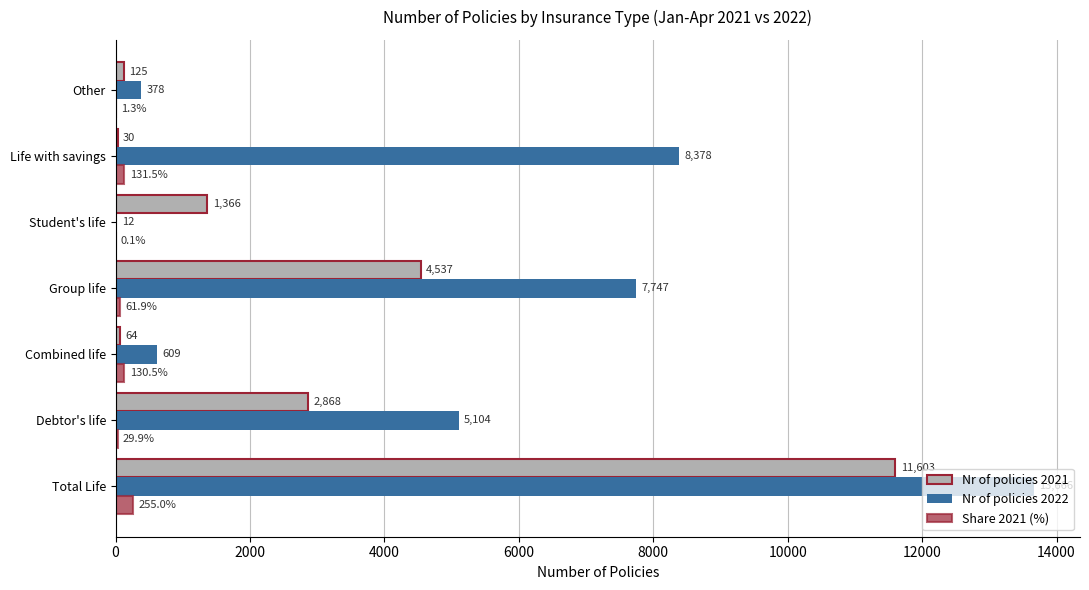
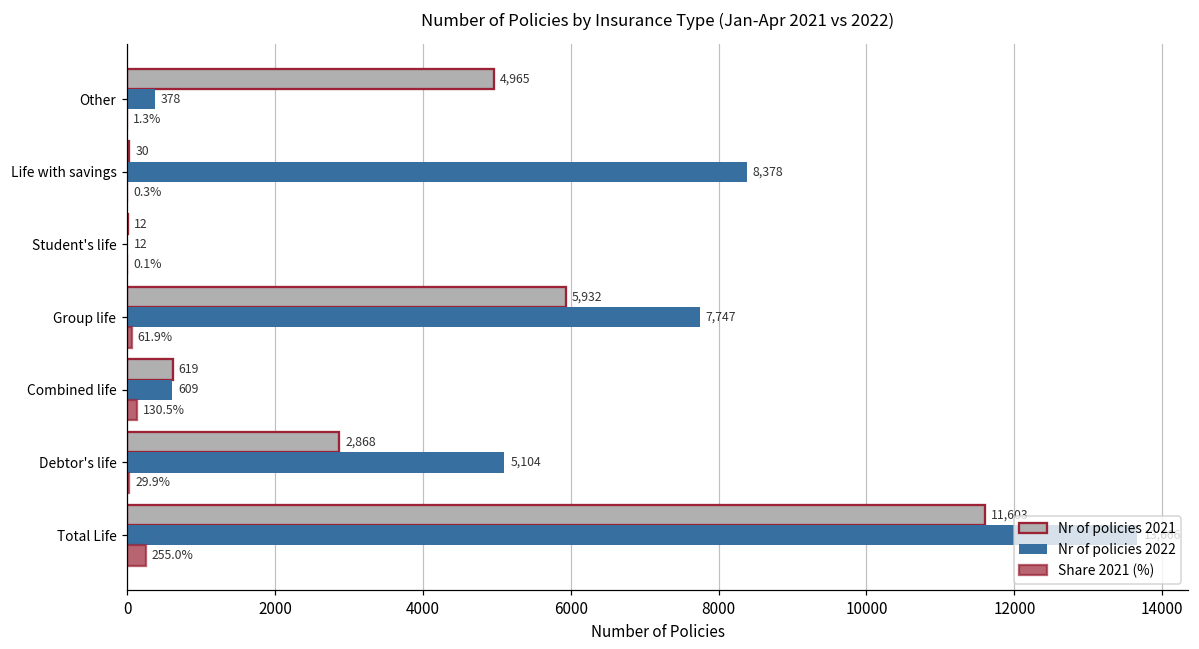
Nr of policies 2021, Other: 125 -> 4,965
Share 2021 (%), Life with savings: 131.5% -> 0.3%
Nr of policies 2021, Student's life: 1,366 -> 12
Nr of policies 2021, Group life: 4,537 -> 5,932
Nr of policies 2021, Combined life: 64 -> 619
